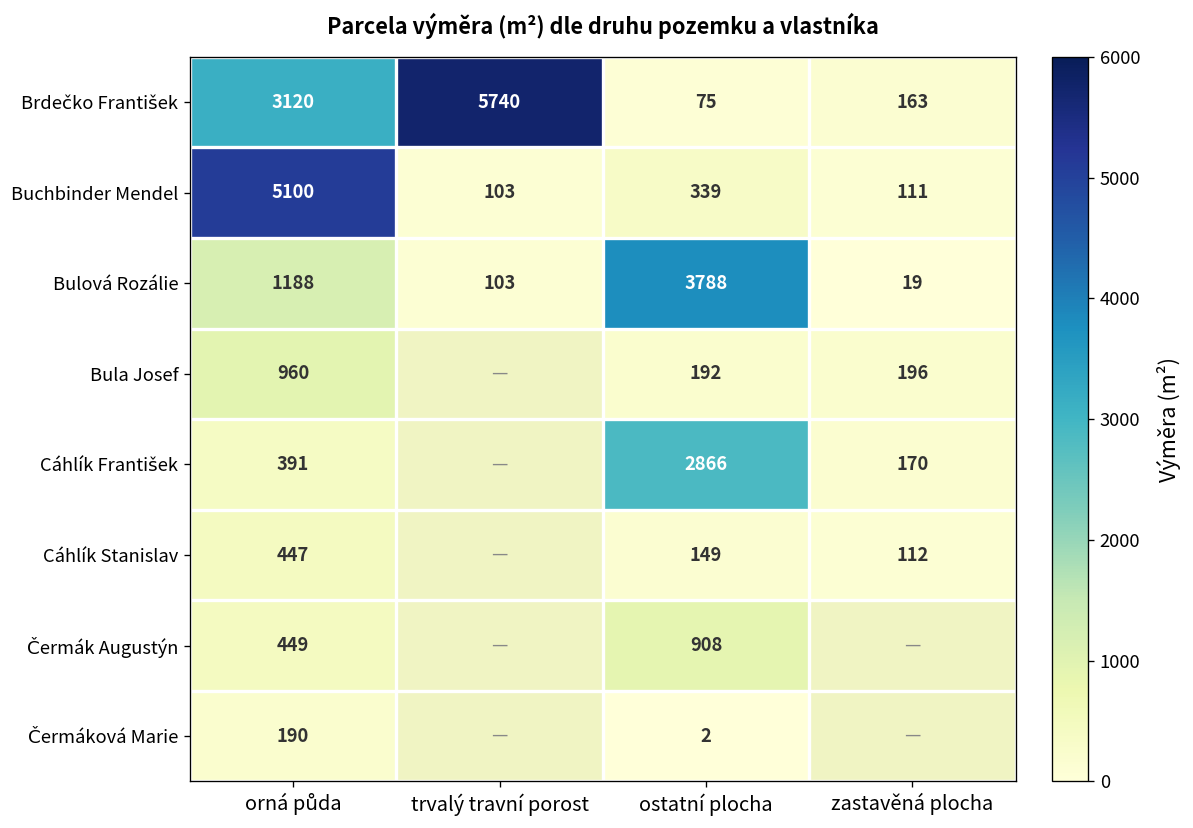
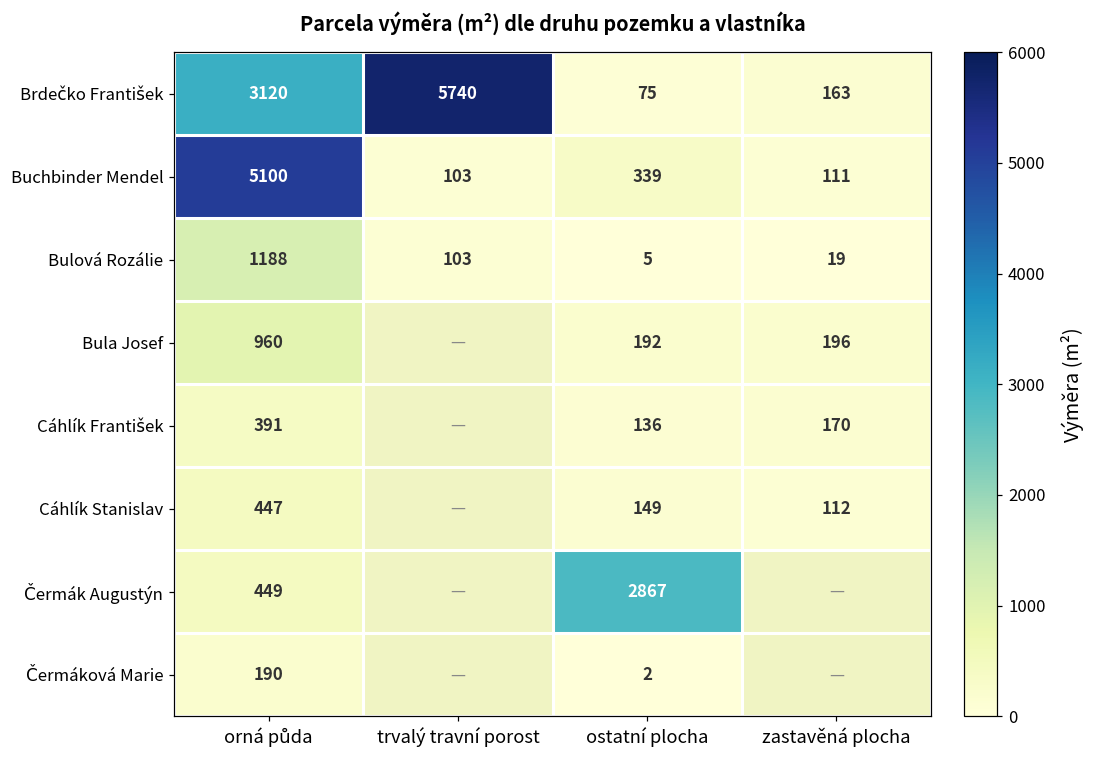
Bulová Rozálie, ostatní plocha: 3788 -> 5
Cáhlík František, ostatní plocha: 2866 -> 136
Čermák Augustýn, ostatní plocha: 908 -> 2867
